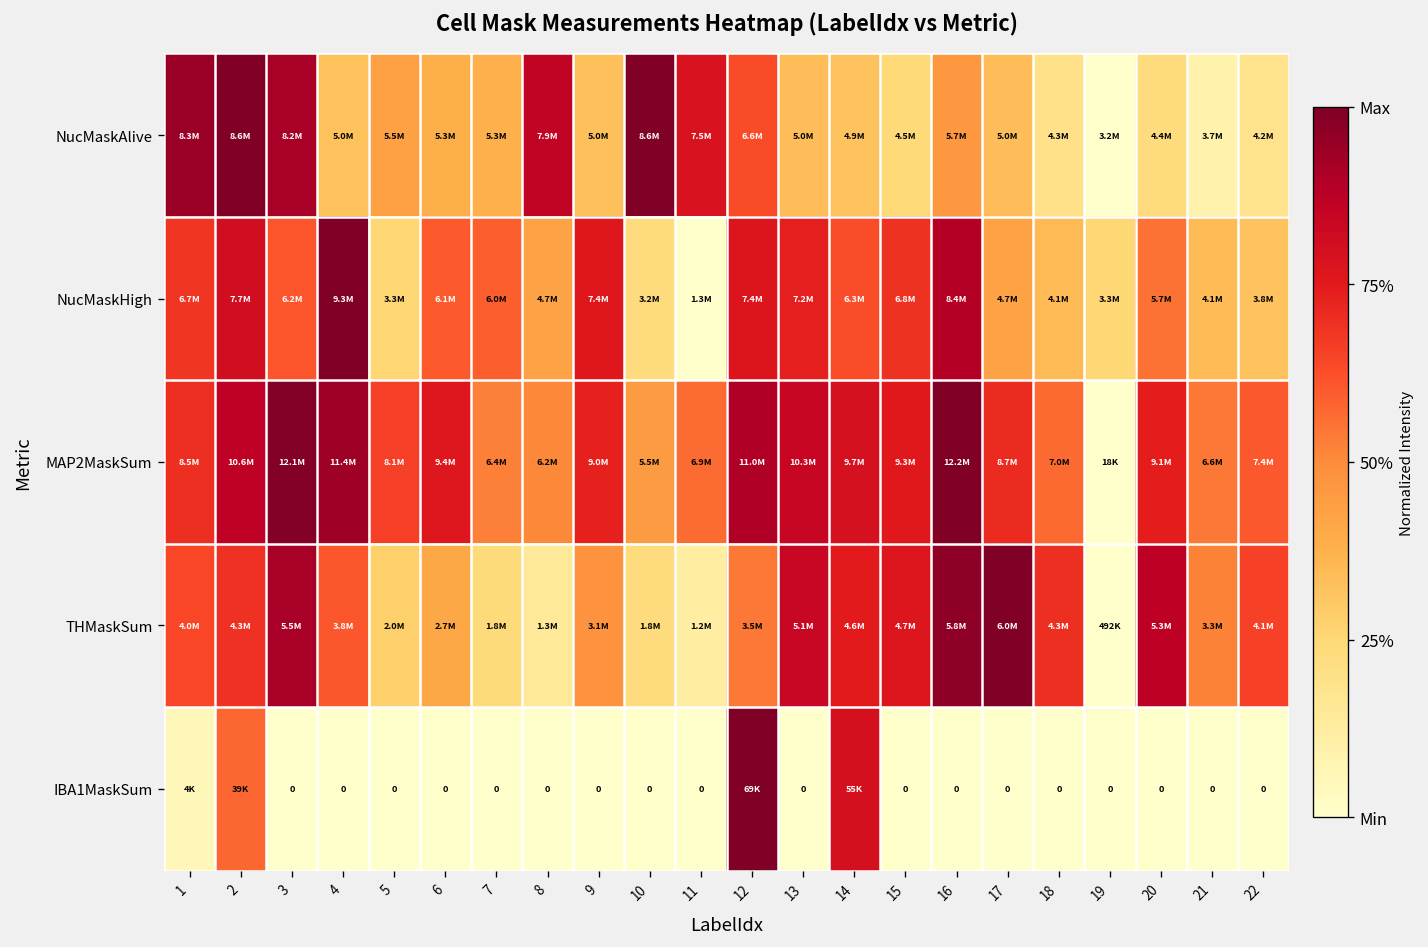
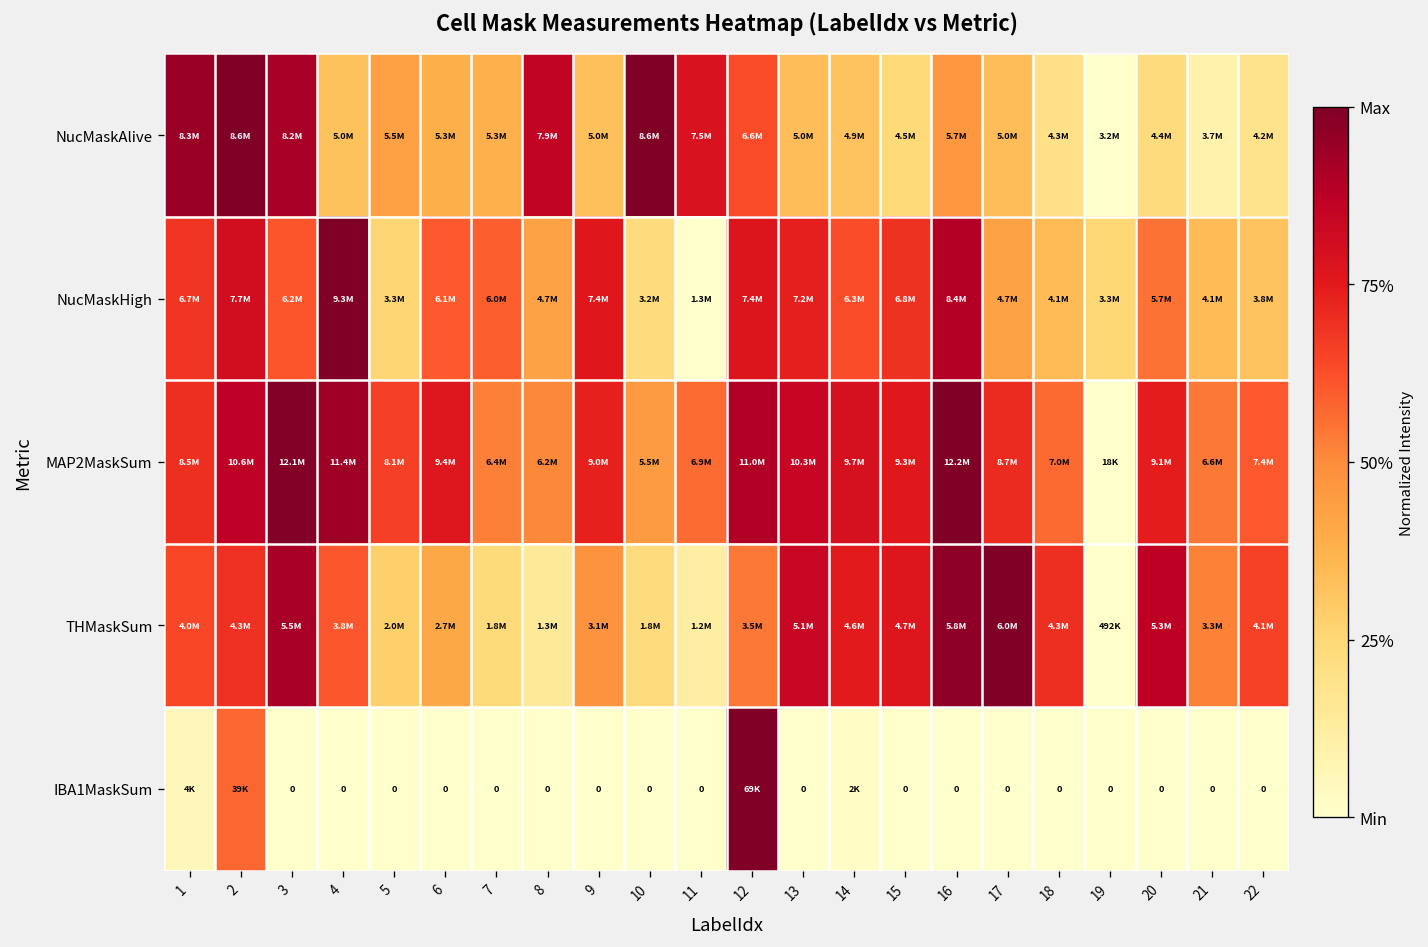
IBA1MaskSum, 14: 55K -> 2K
